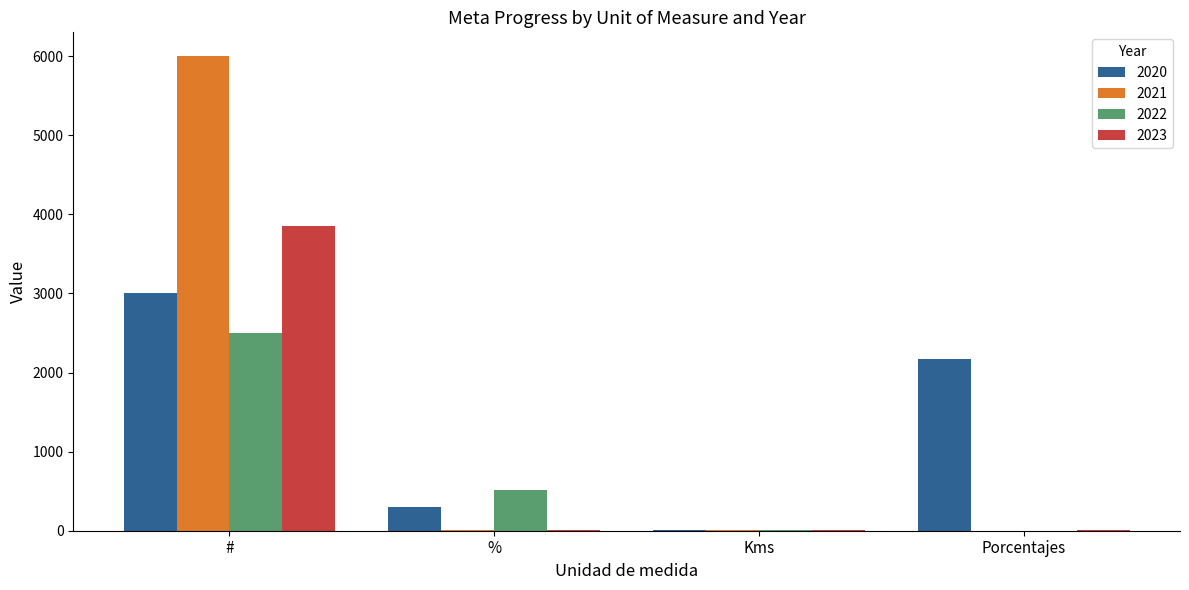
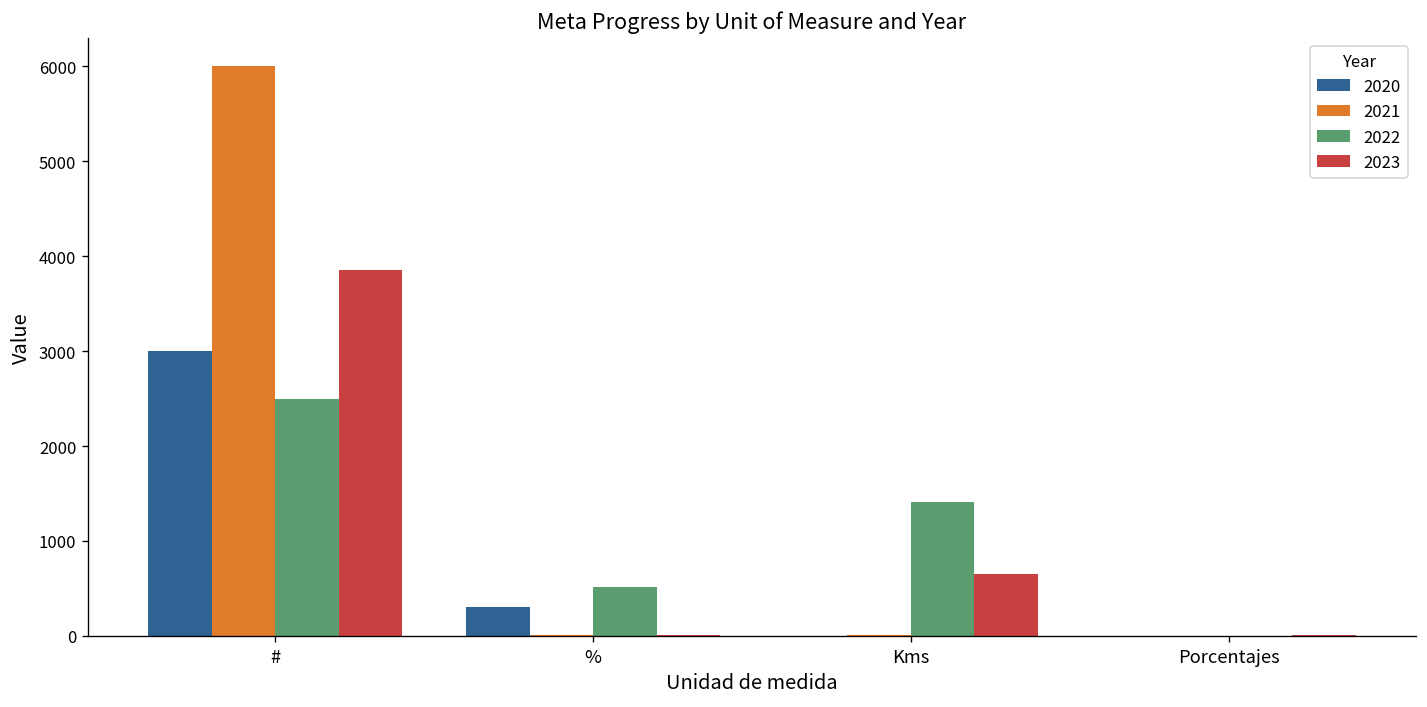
2022, Kms: 0 -> 1400
2023, Kms: 0 -> 700
2020, Porcentajes: 2200 -> 0
